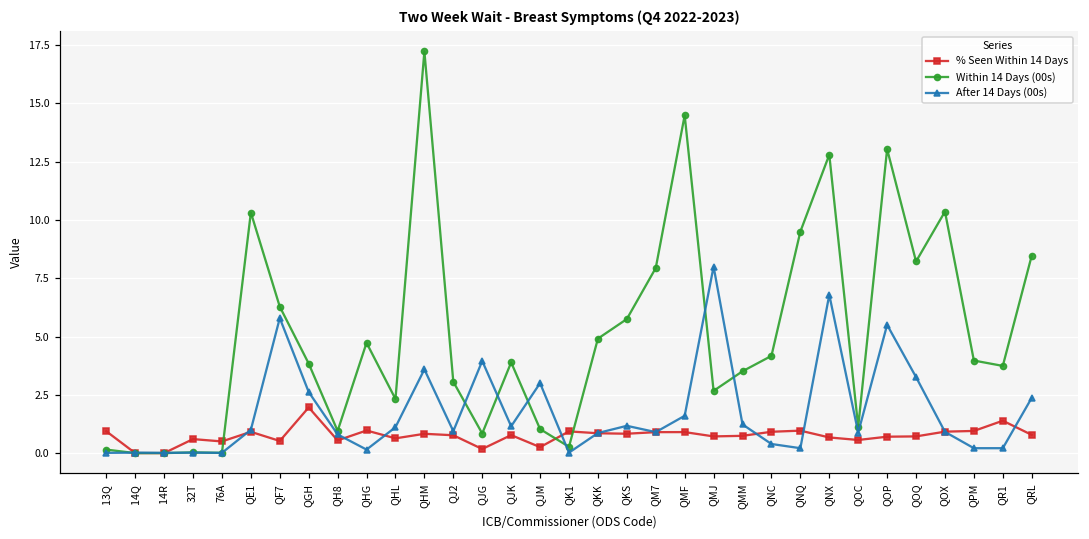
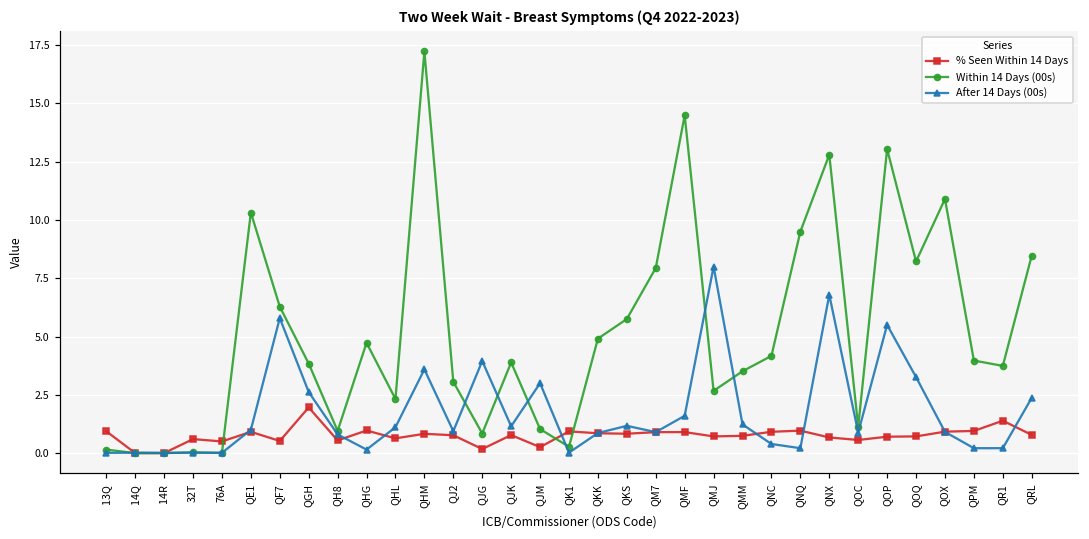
Within 14 Days (00s), QOX: 10.4 -> 10.9
